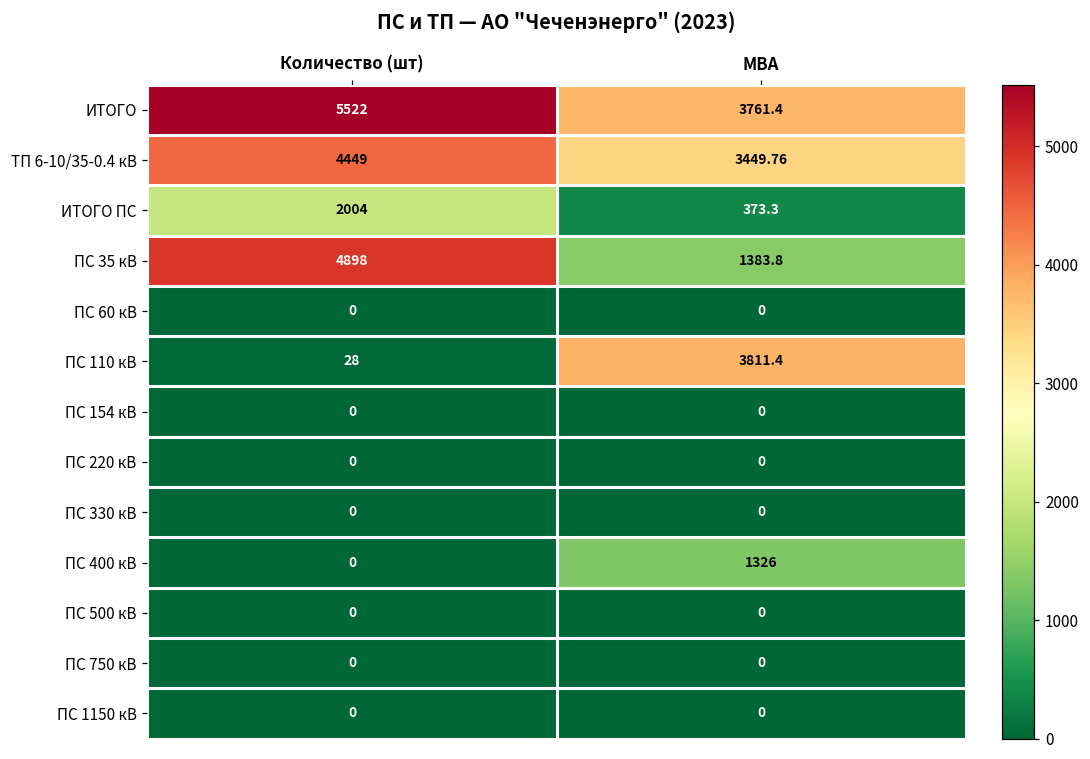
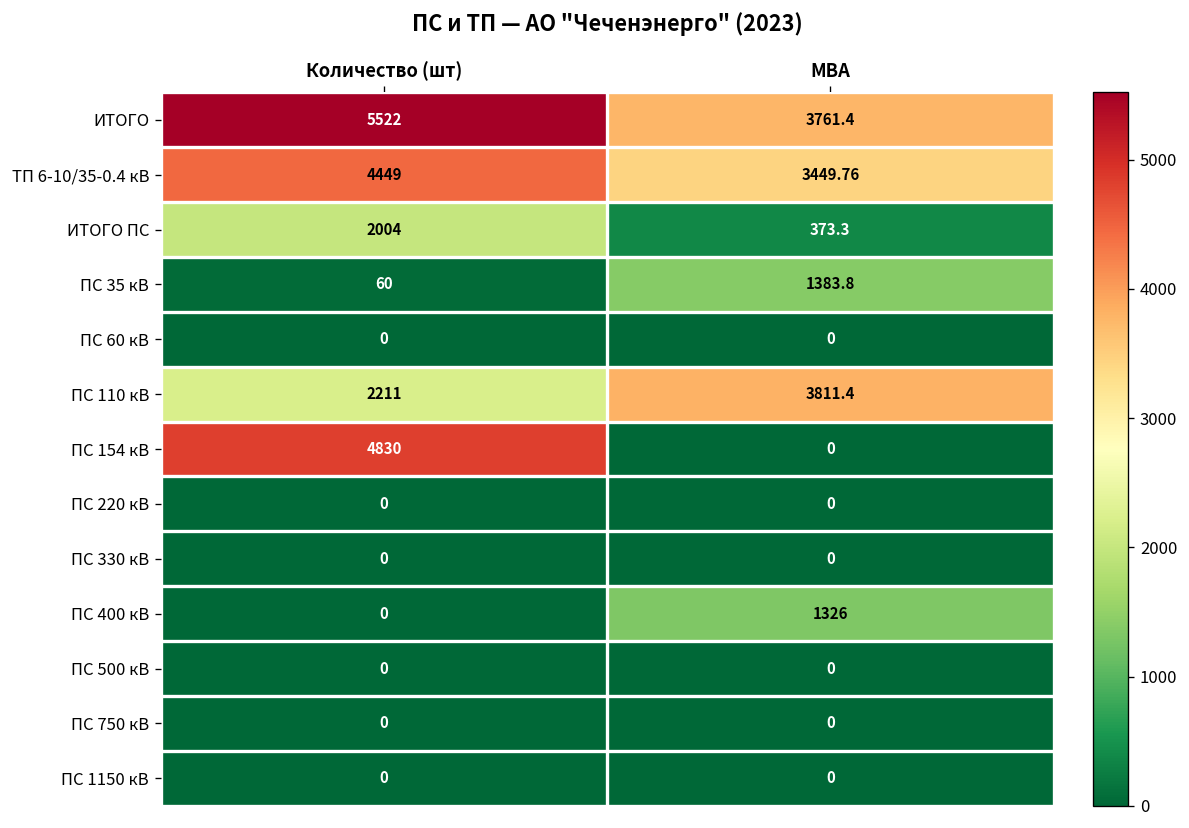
ПС 35 кВ, Количество (шт): 4898 -> 60
ПС 110 кВ, Количество (шт): 28 -> 2211
ПС 154 кВ, Количество (шт): 0 -> 4830
